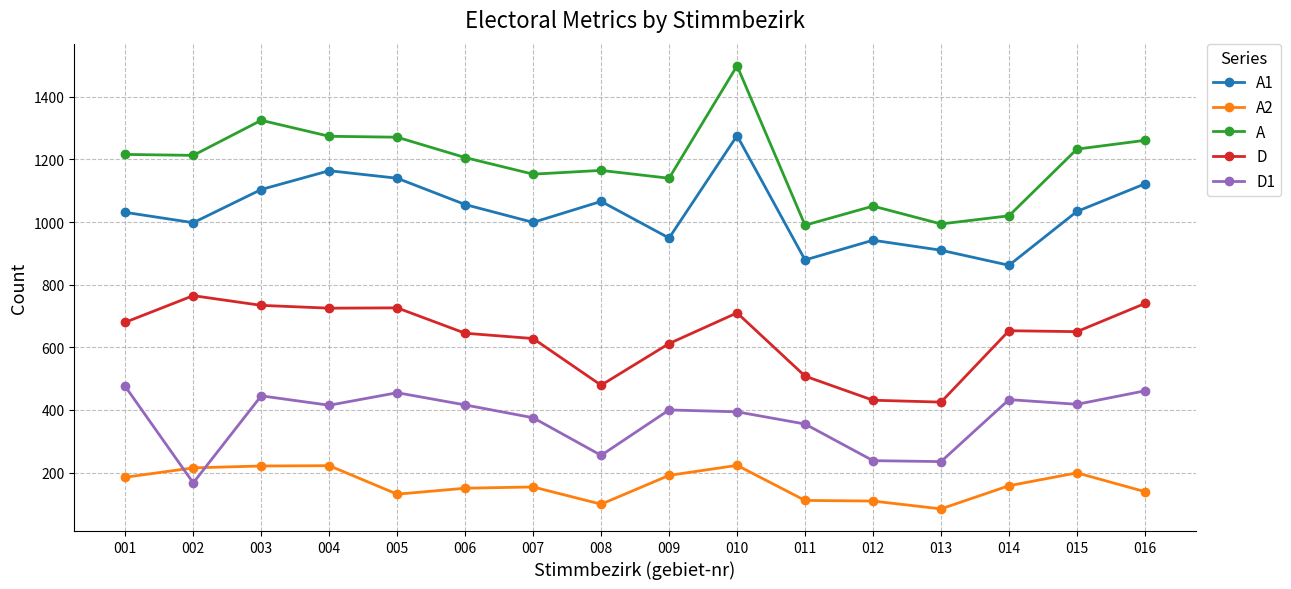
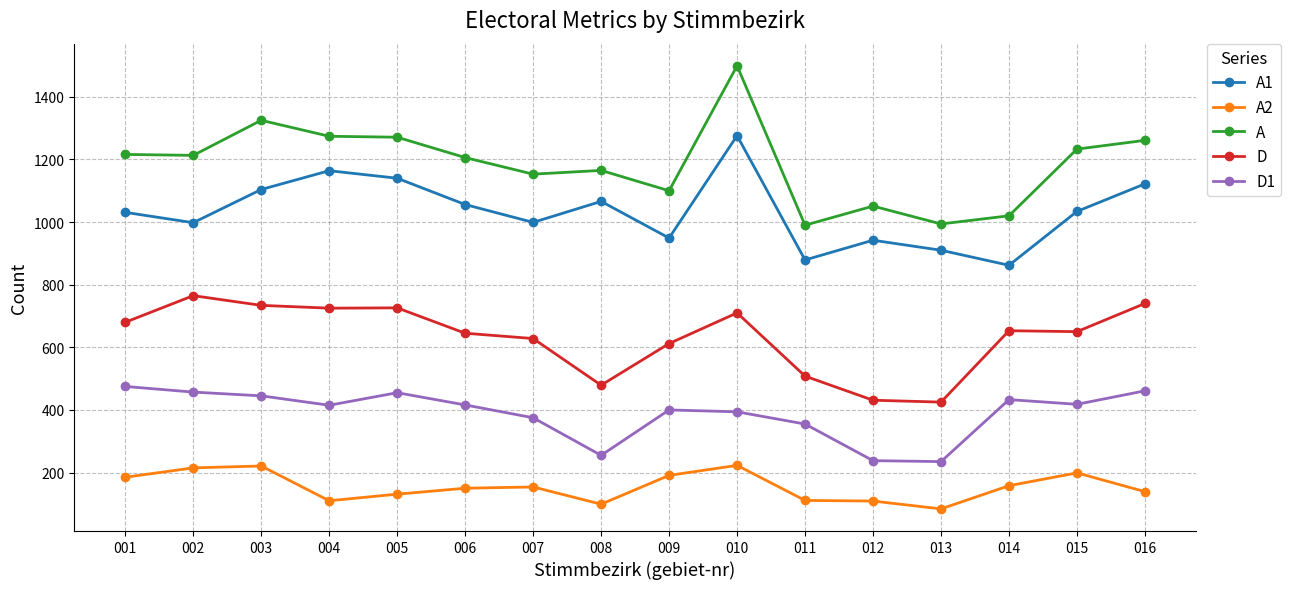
D1, 002: 170 -> 460
A2, 004: 220 -> 110
A, 009: 1140 -> 1100
